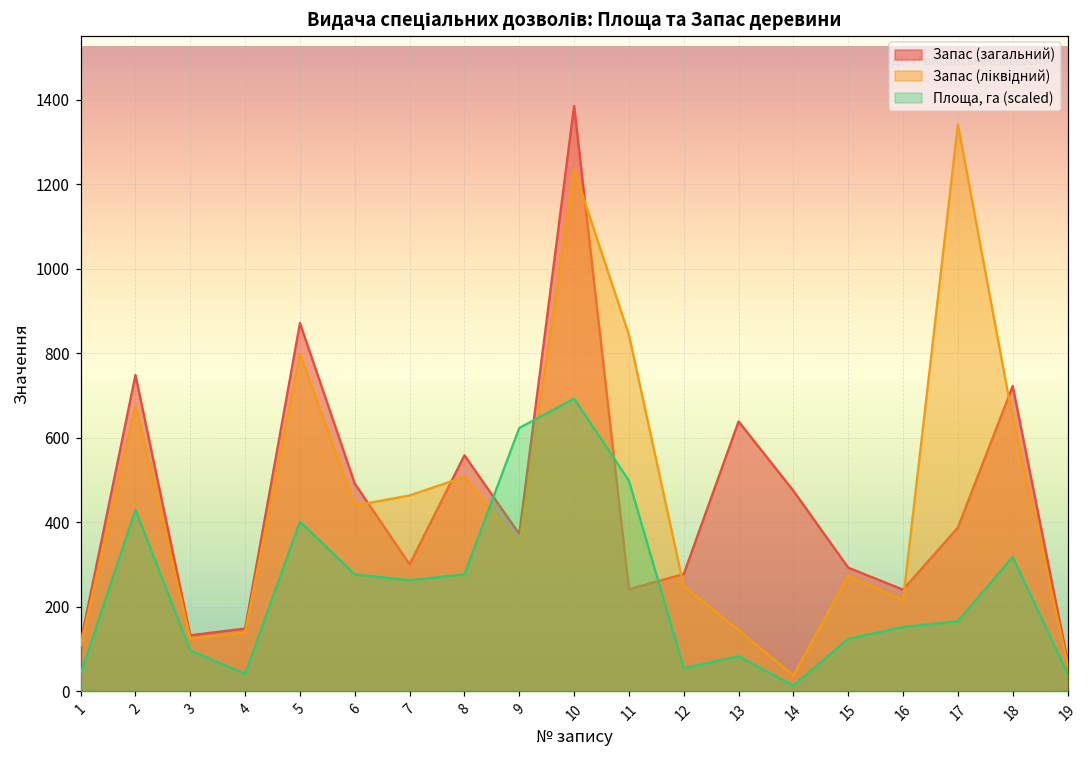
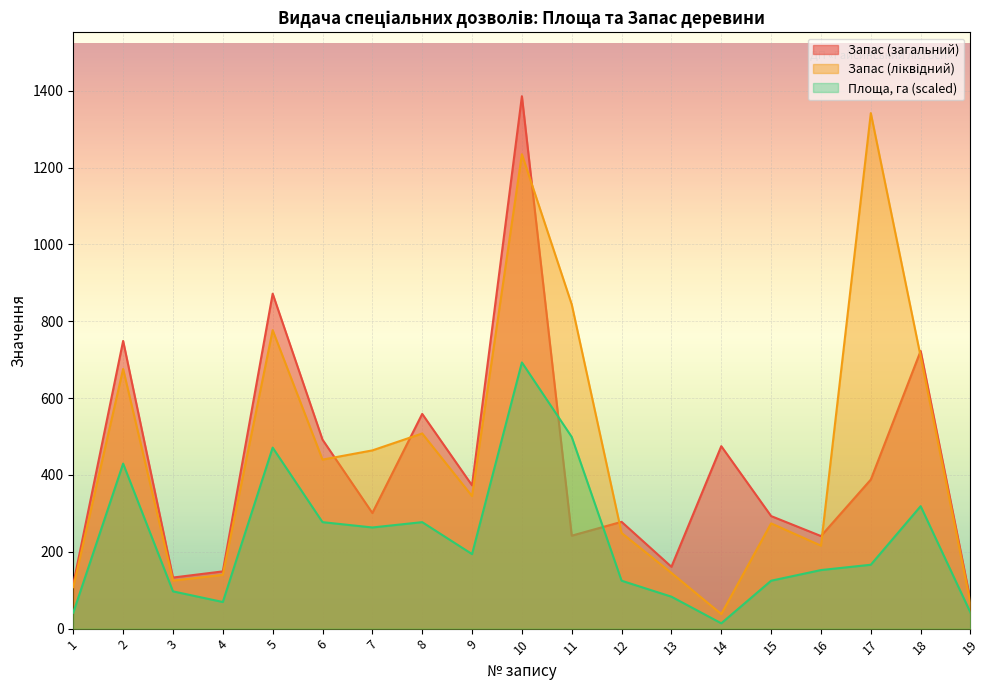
Площа, га (scaled), 4: 40 -> 70
Запас (ліквідний), 5: 800 -> 780
Площа, га (scaled), 5: 400 -> 470
Площа, га (scaled), 9: 620 -> 190
Площа, га (scaled), 12: 60 -> 120
Запас (загальний), 13: 640 -> 160
Запас (ліквідний), 18: 650 -> 710
